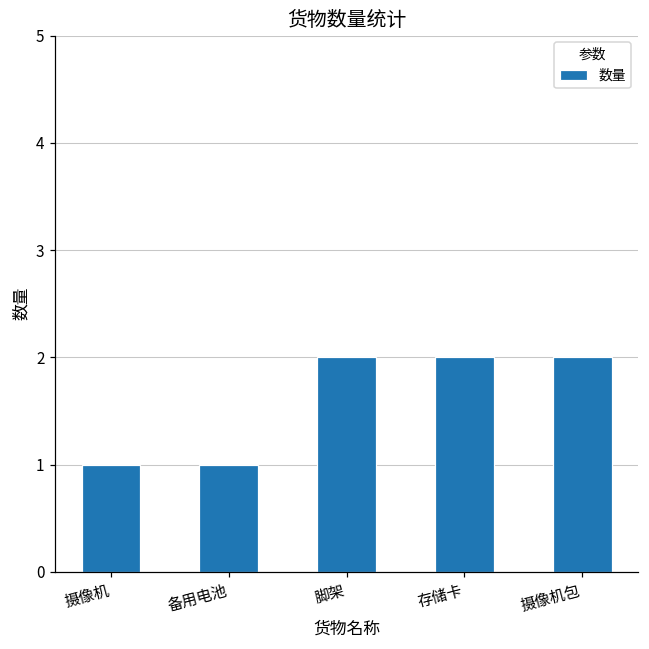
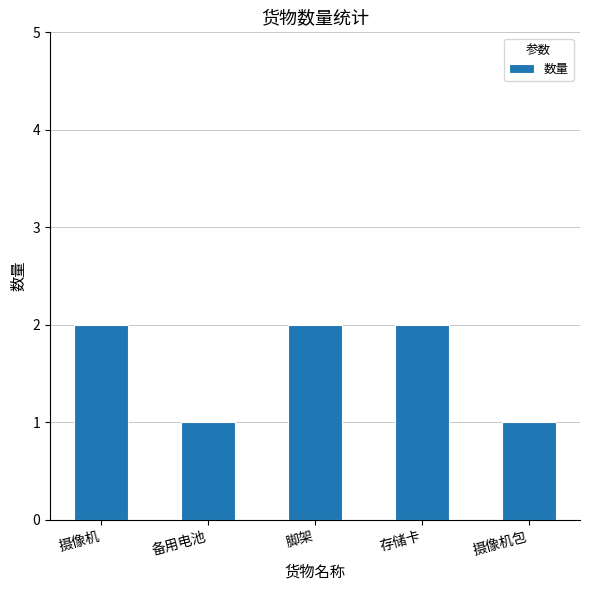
摄像机: 1 -> 2
摄像机包: 2 -> 1
